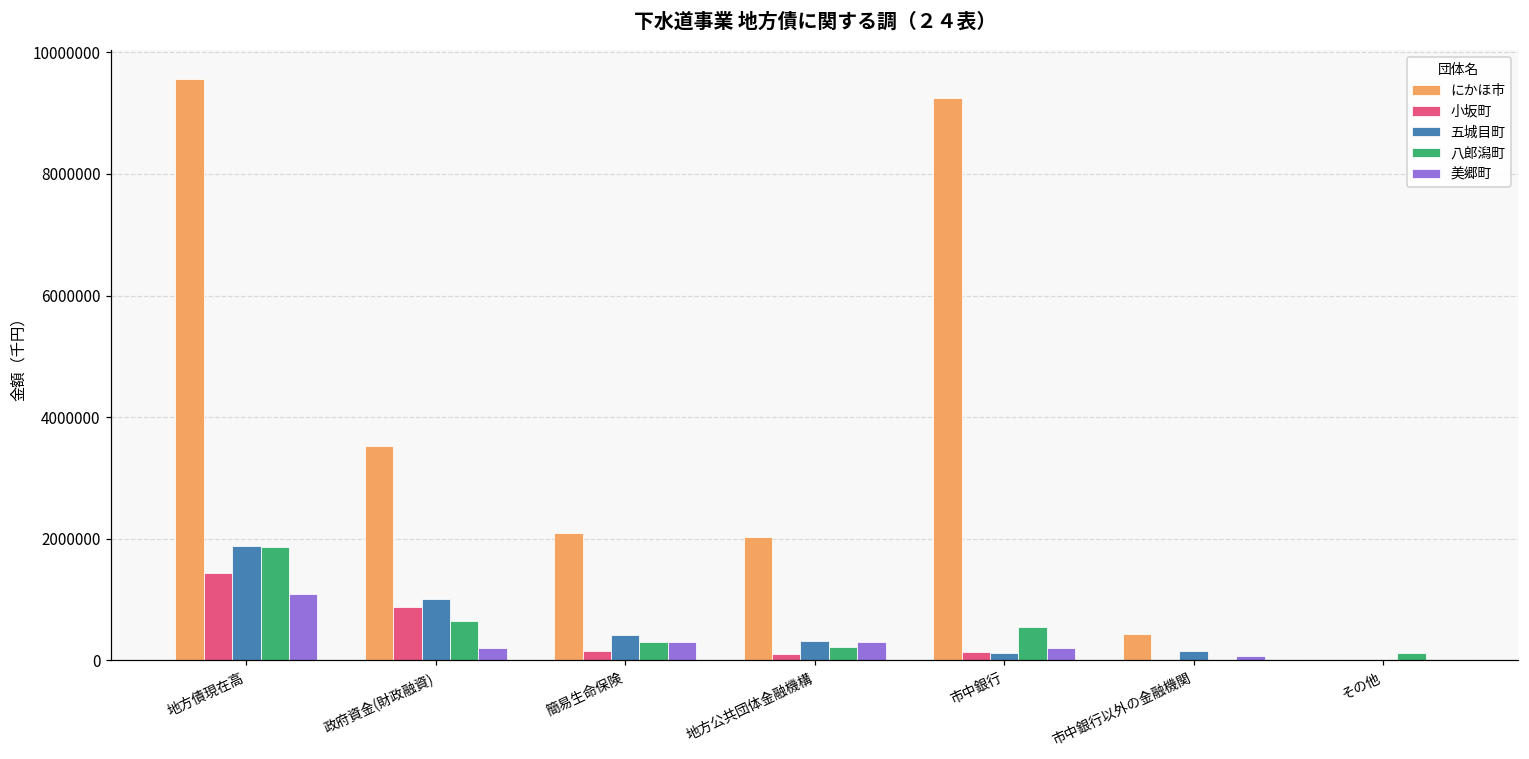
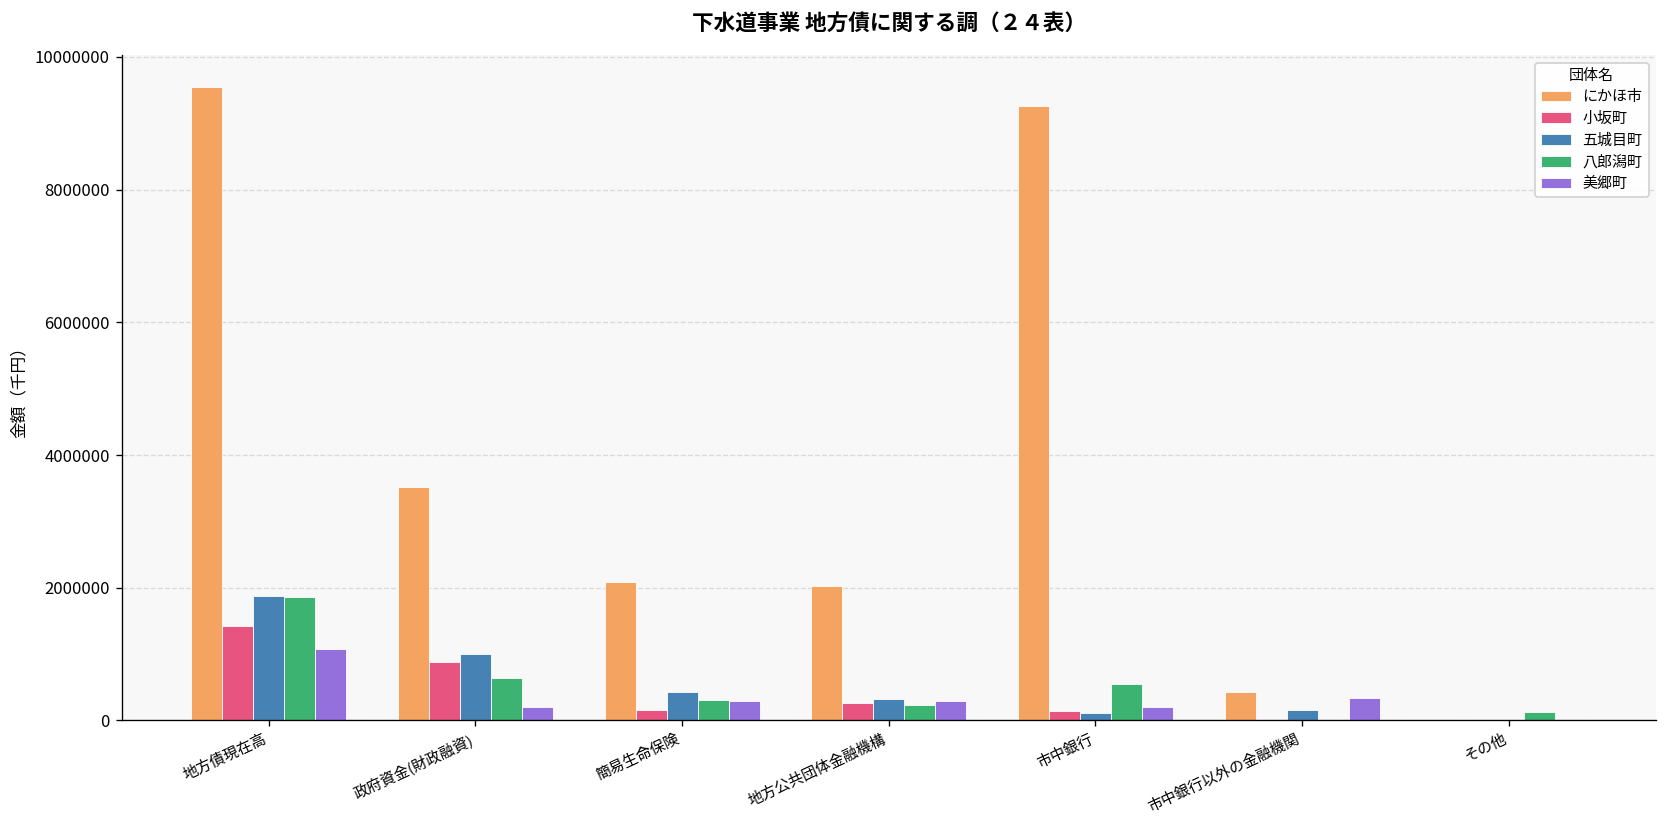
小坂町, 地方公共団体金融機構: 100000 -> 300000
美郷町, 市中銀行以外の金融機関: 100000 -> 300000
